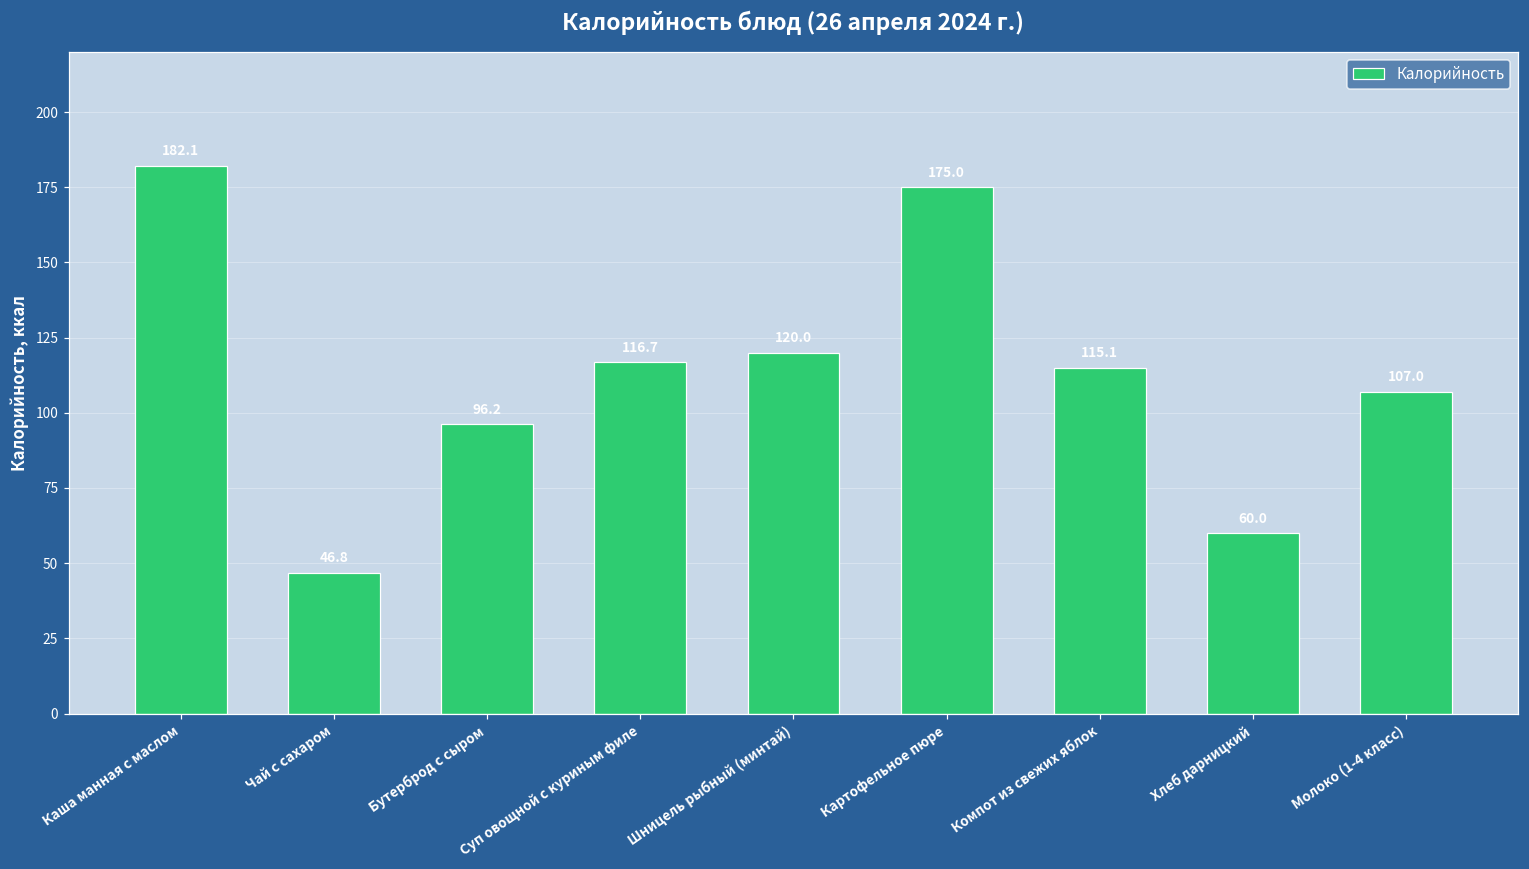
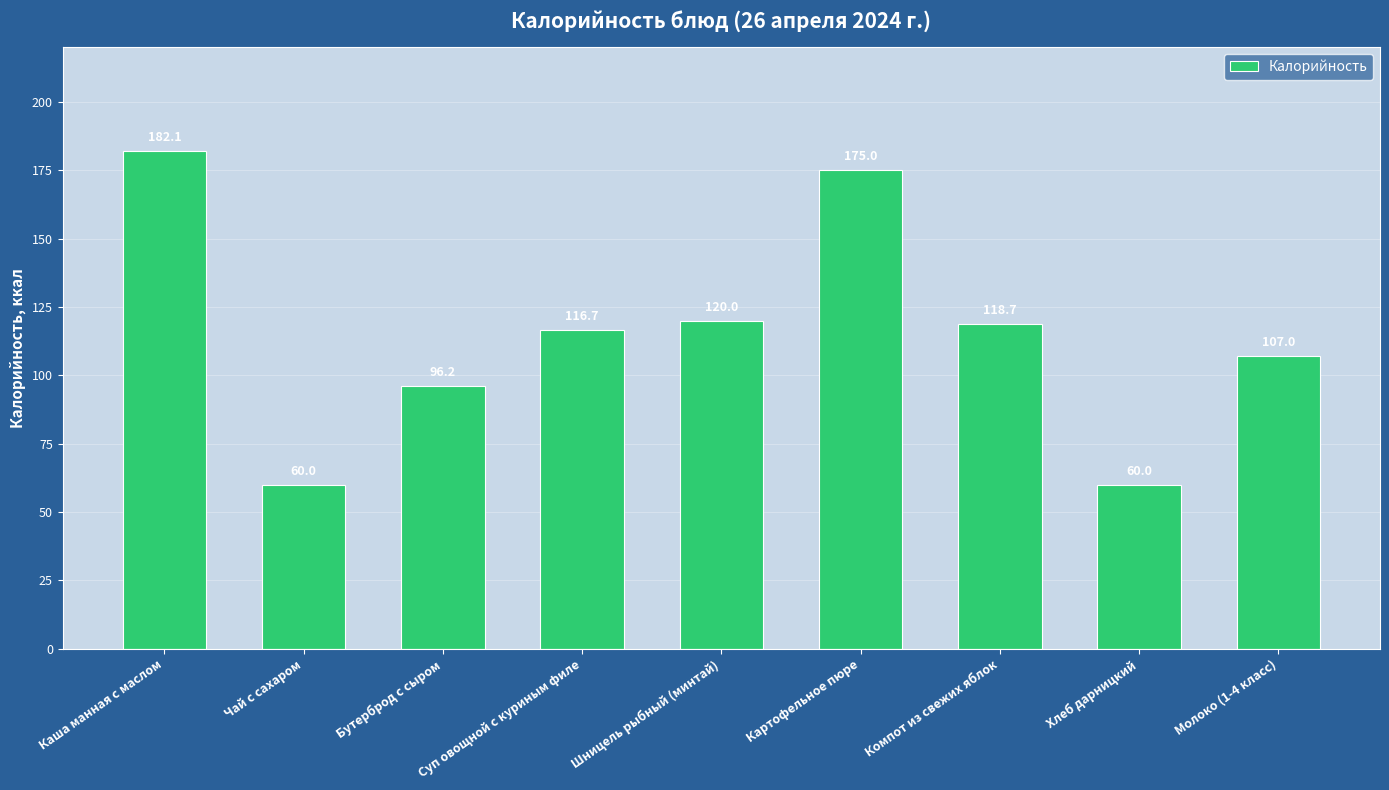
Чай с сахаром: 46.8 -> 60.0
Компот из свежих яблок: 115.1 -> 118.7
